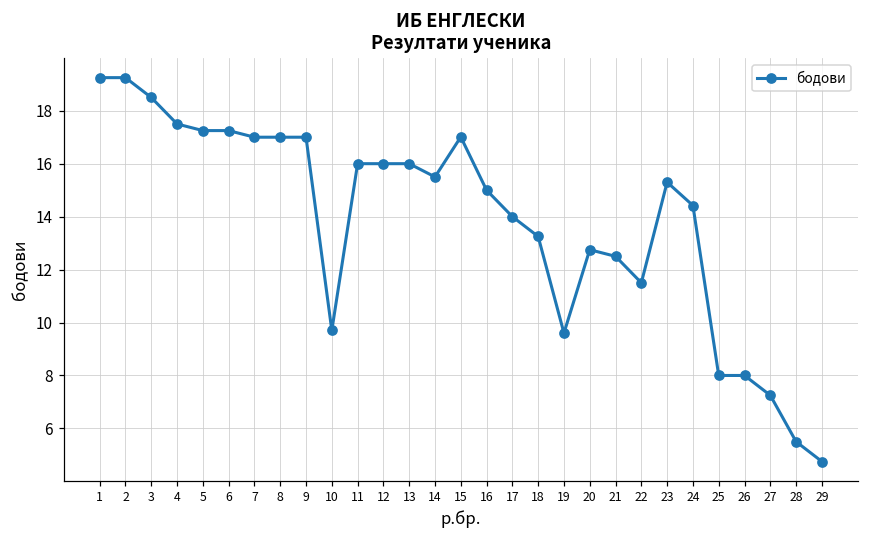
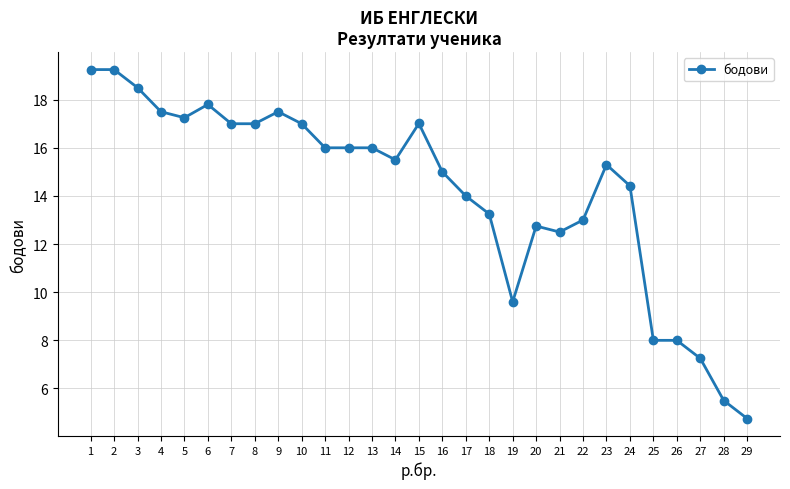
6: 17.3 -> 17.8
9: 17.0 -> 17.5
10: 9.7 -> 17.0
22: 11.5 -> 13.0
